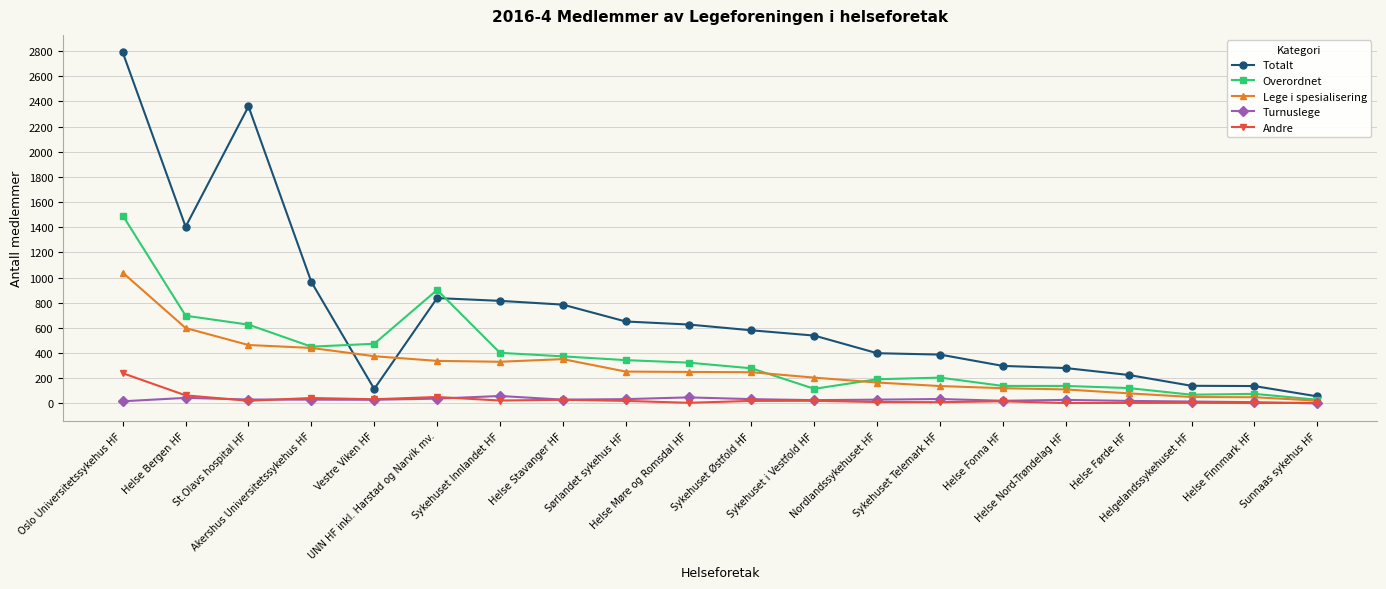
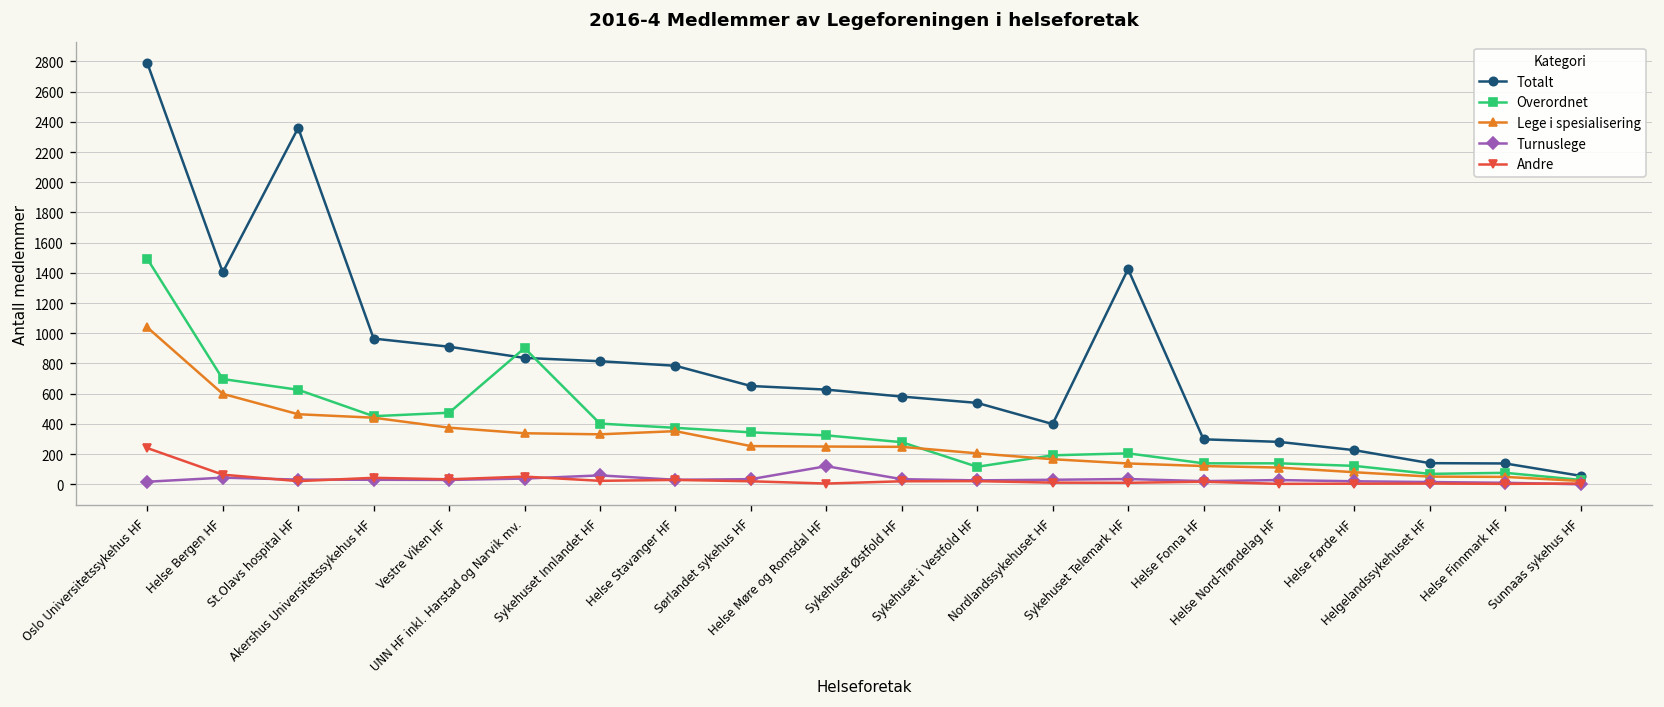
Totalt, Vestre Viken HF: 120 -> 910
Turnuslege, Helse Møre og Romsdal HF: 50 -> 120
Totalt, Sykehuset Telemark HF: 390 -> 1430
